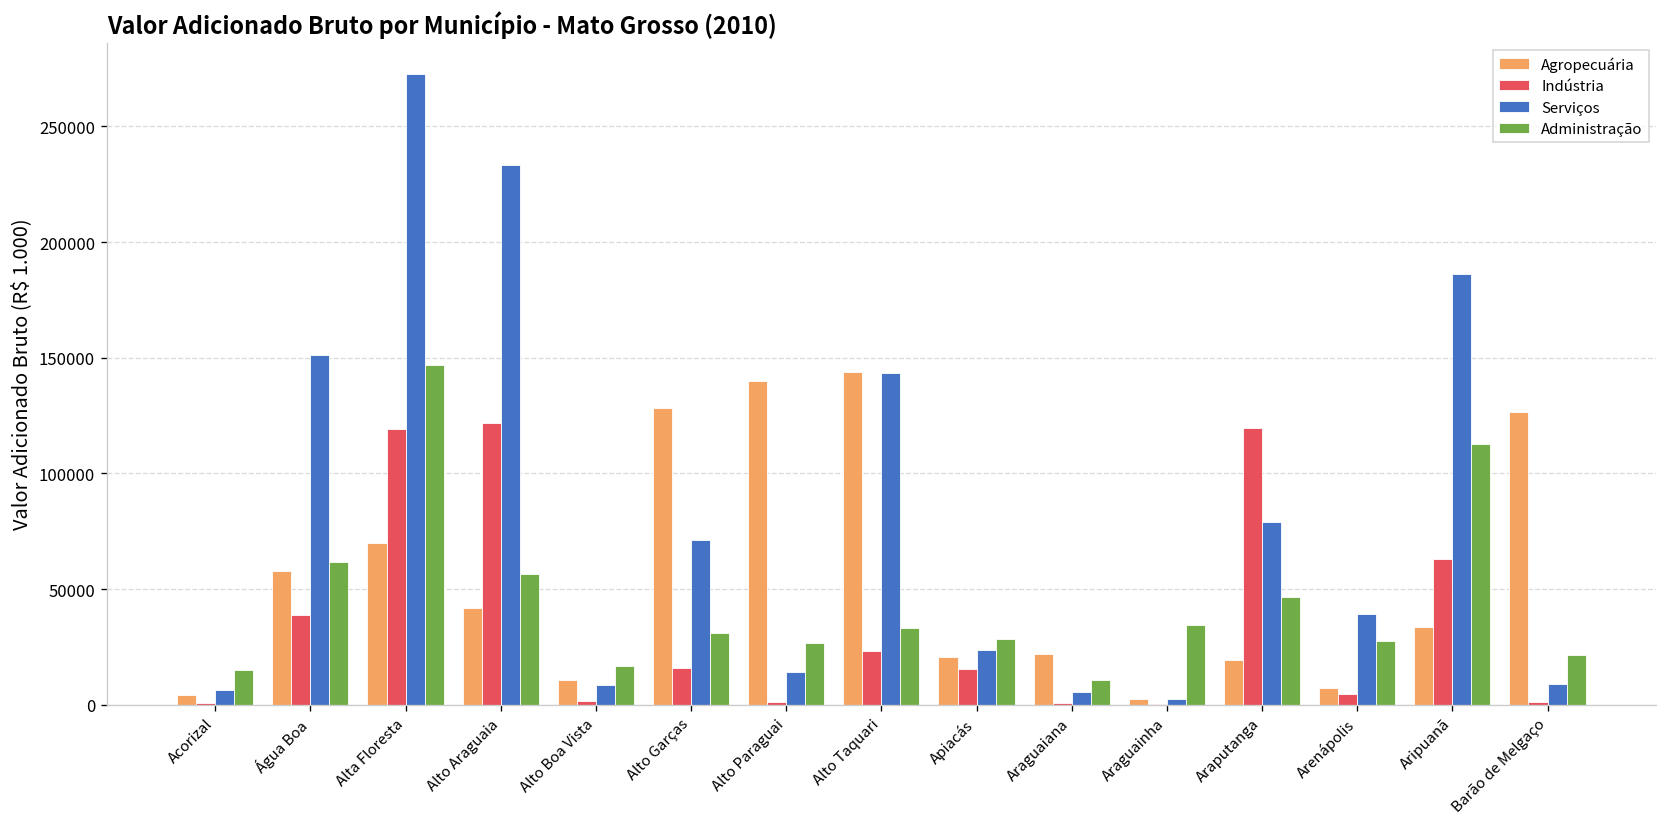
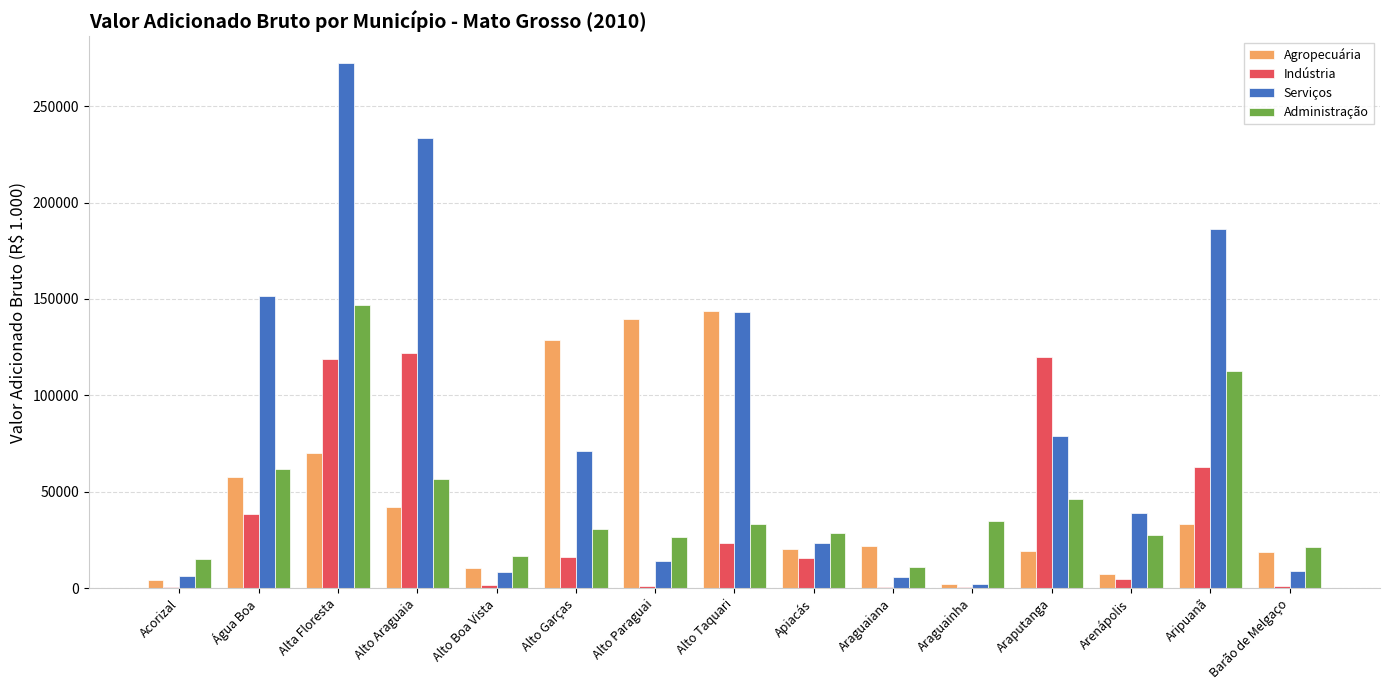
Agropecuária, Barão de Melgaço: 127000 -> 19000
